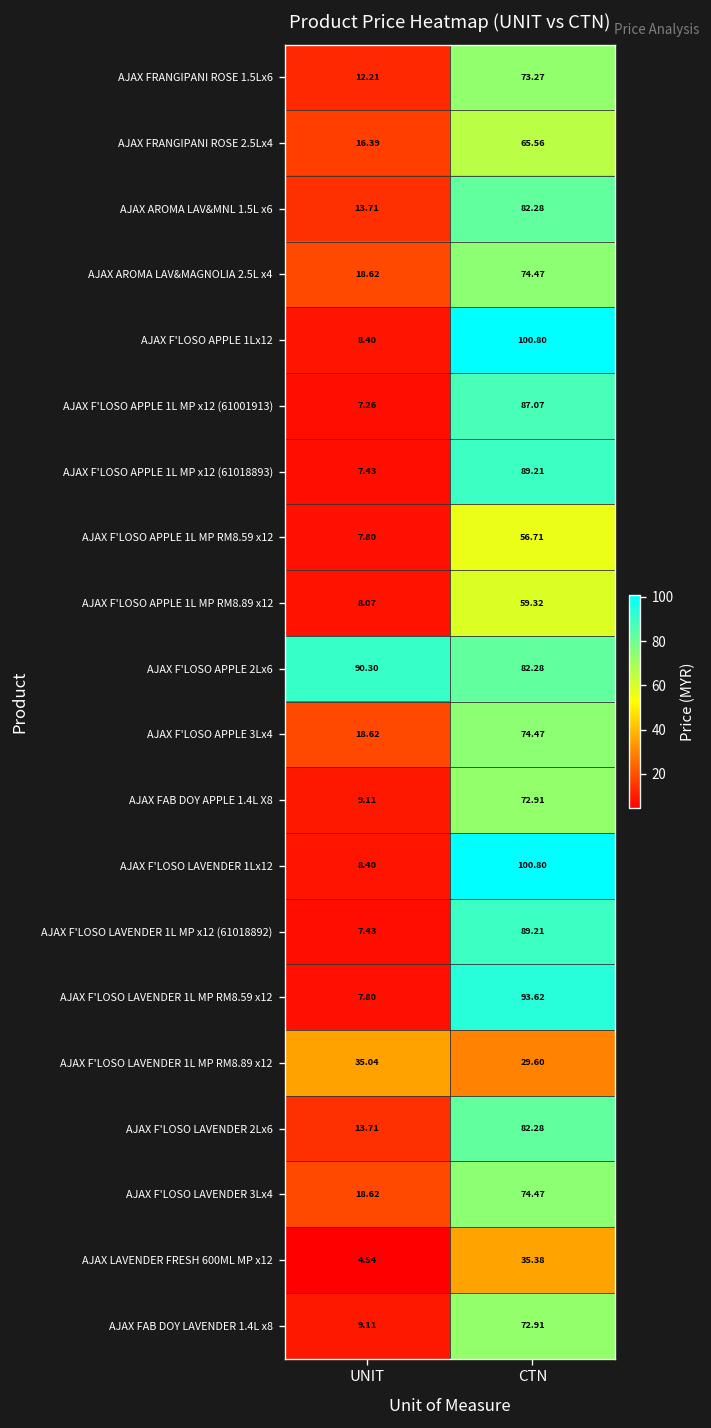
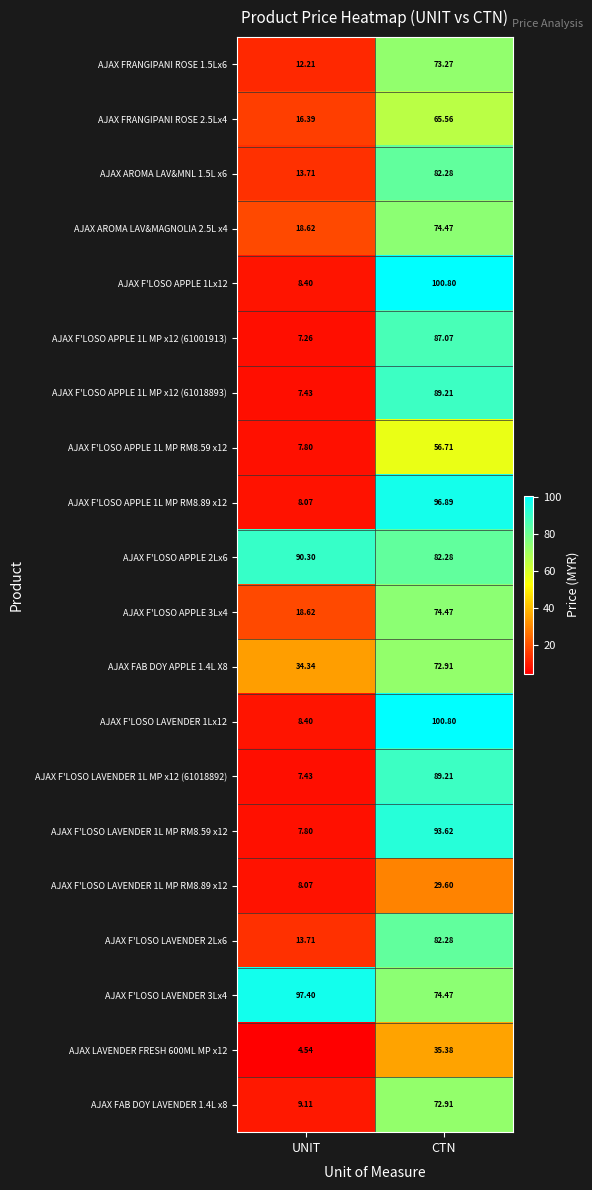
AJAX F'LOSO APPLE 1L MP RM8.89 x12, CTN: 59.32 -> 96.89
AJAX FAB DOY APPLE 1.4L X8, UNIT: 9.11 -> 34.34
AJAX F'LOSO LAVENDER 1L MP RM8.89 x12, UNIT: 35.04 -> 8.07
AJAX F'LOSO LAVENDER 3Lx4, UNIT: 18.62 -> 97.40
